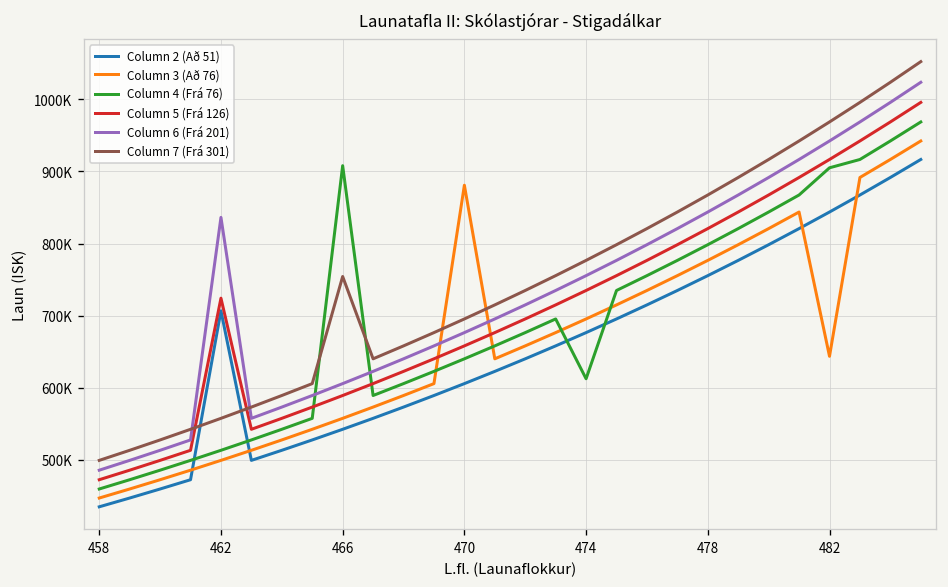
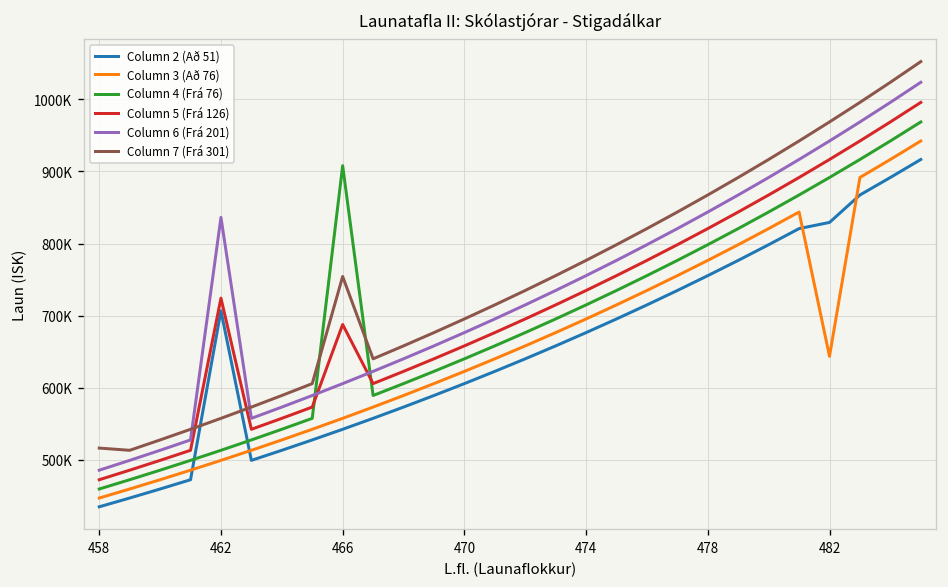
Column 7 (Frá 301), 458: 500000 -> 520000
Column 5 (Frá 126), 466: 590000 -> 690000
Column 3 (Að 76), 470: 880000 -> 620000
Column 4 (Frá 76), 474: 610000 -> 710000
Column 2 (Að 51), 482: 840000 -> 830000
Column 4 (Frá 76), 482: 910000 -> 890000
